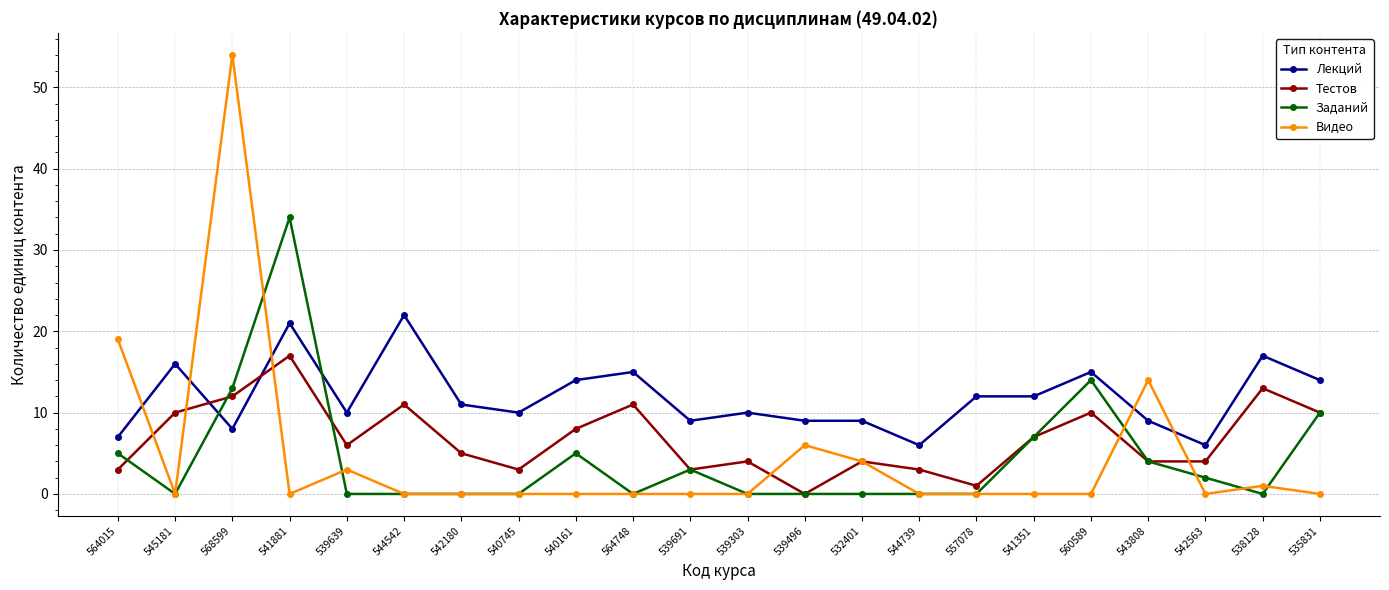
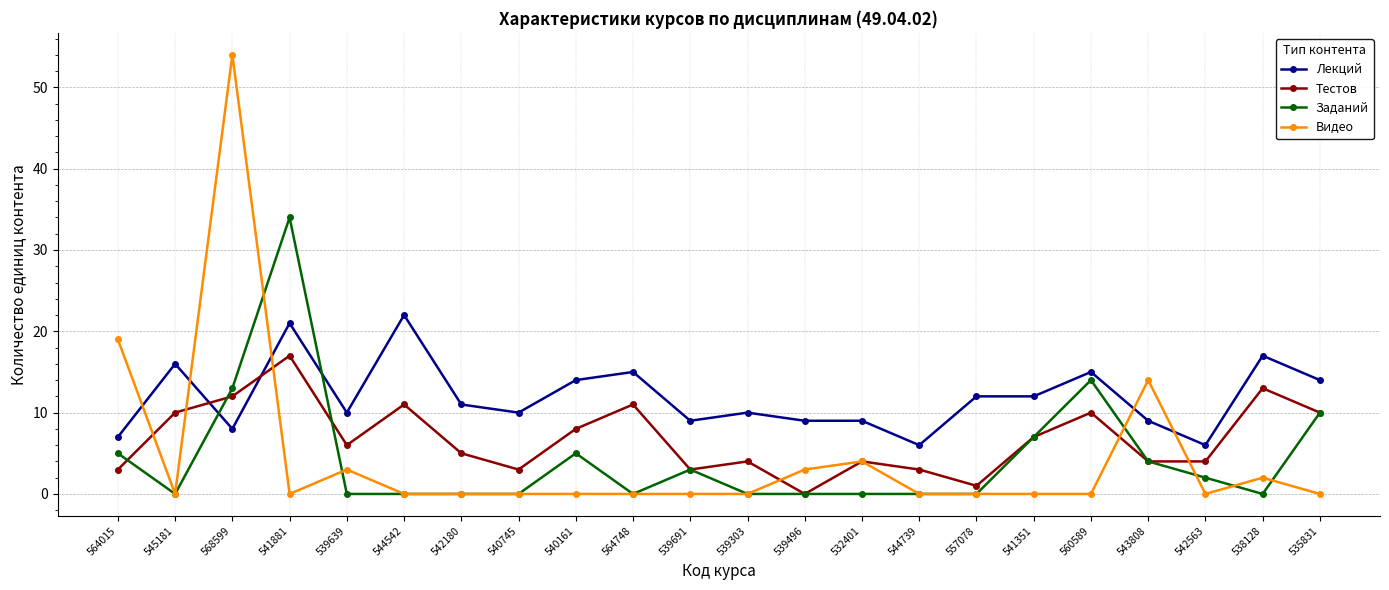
Видео, 539496: 6 -> 3
Видео, 538128: 1 -> 2
